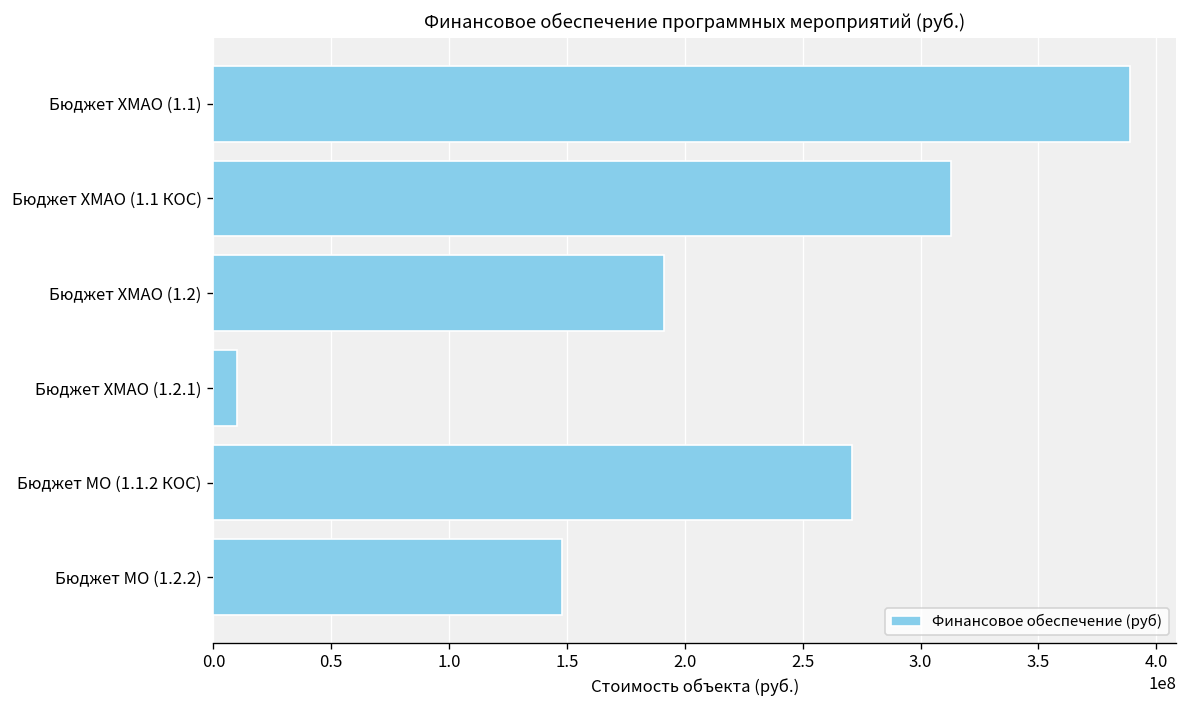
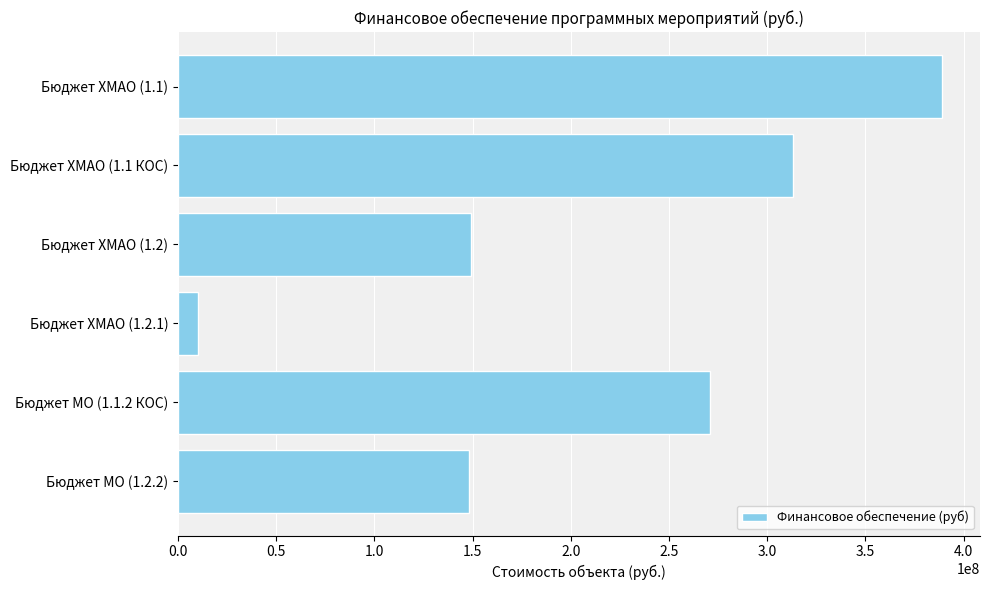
Бюджет ХМАО (1.2): 191000000 -> 149000000
